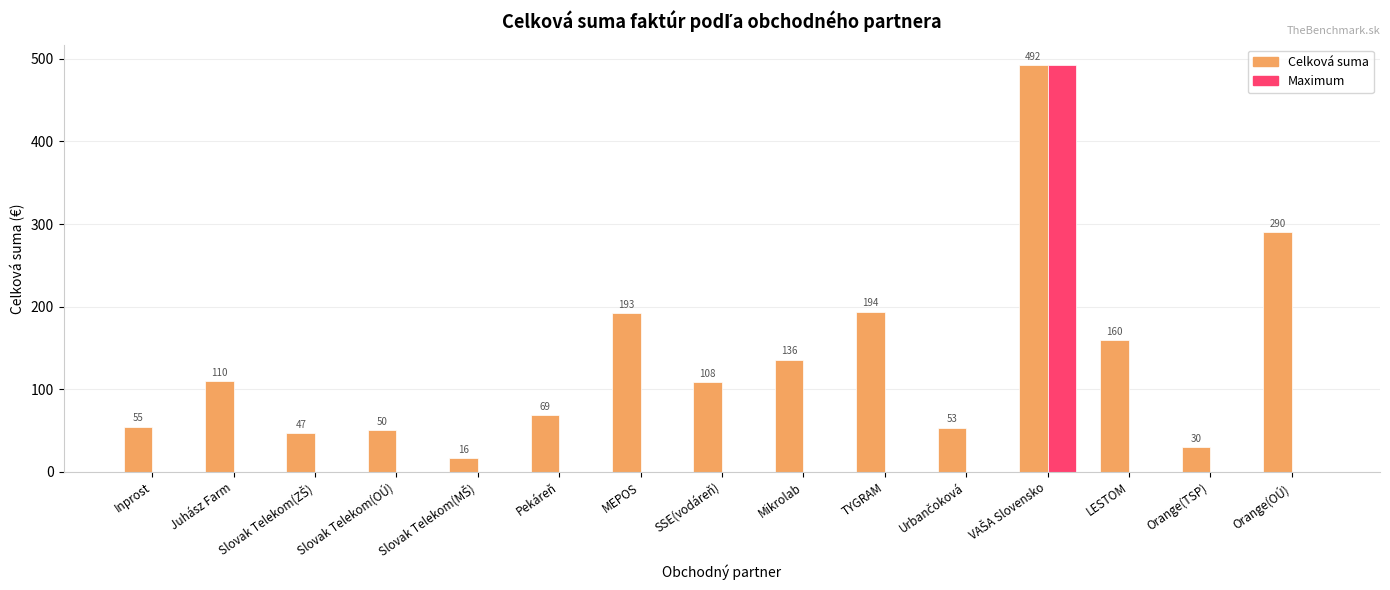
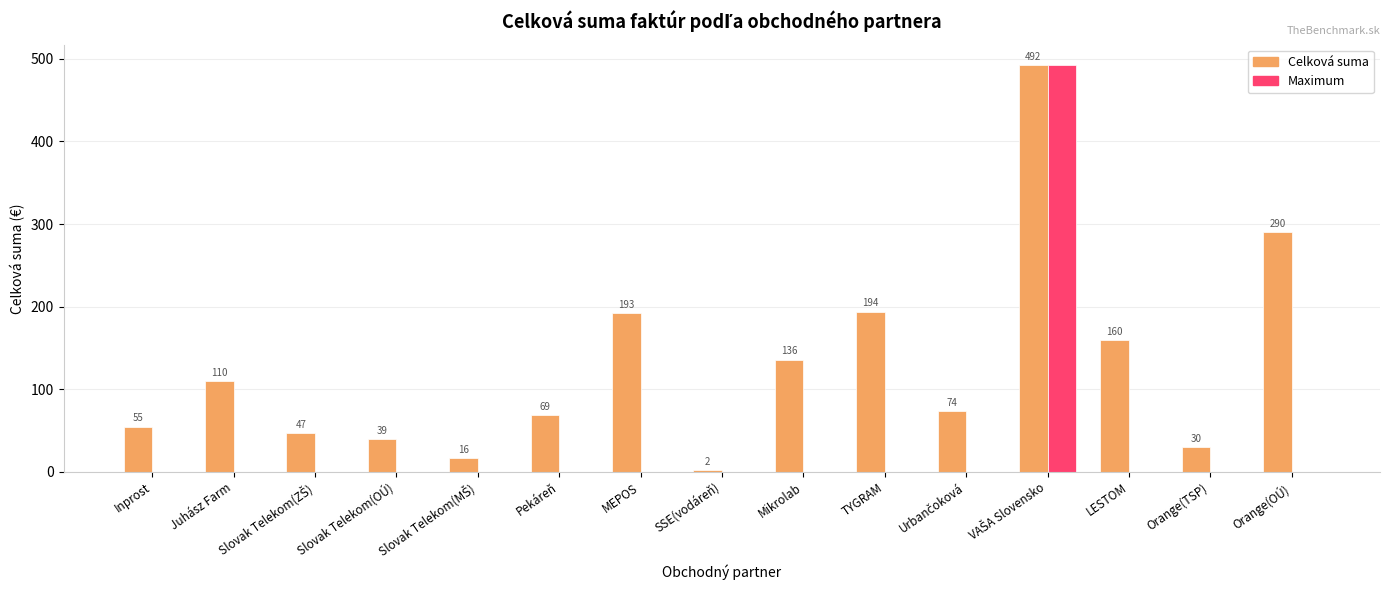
Celková suma, Slovak Telekom(OÚ): 50 -> 39
Celková suma, SSE(vodáreň): 108 -> 2
Celková suma, Urbančoková: 53 -> 74
